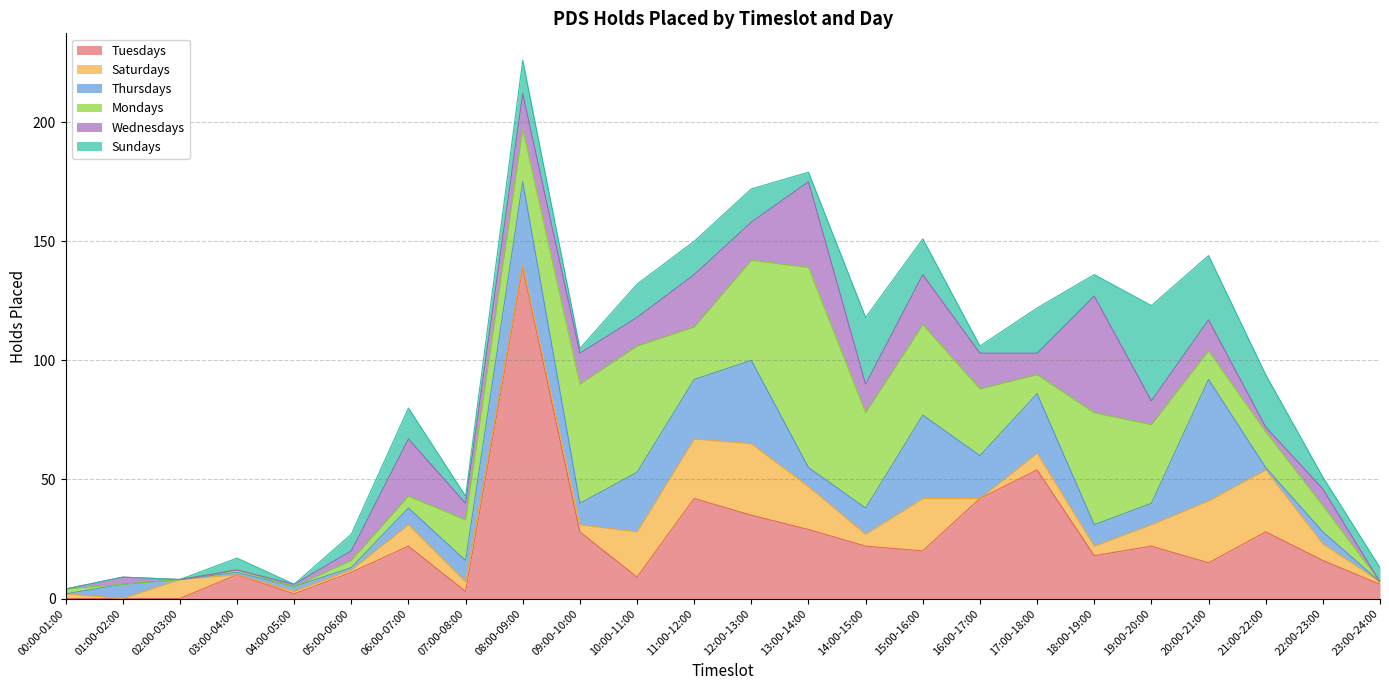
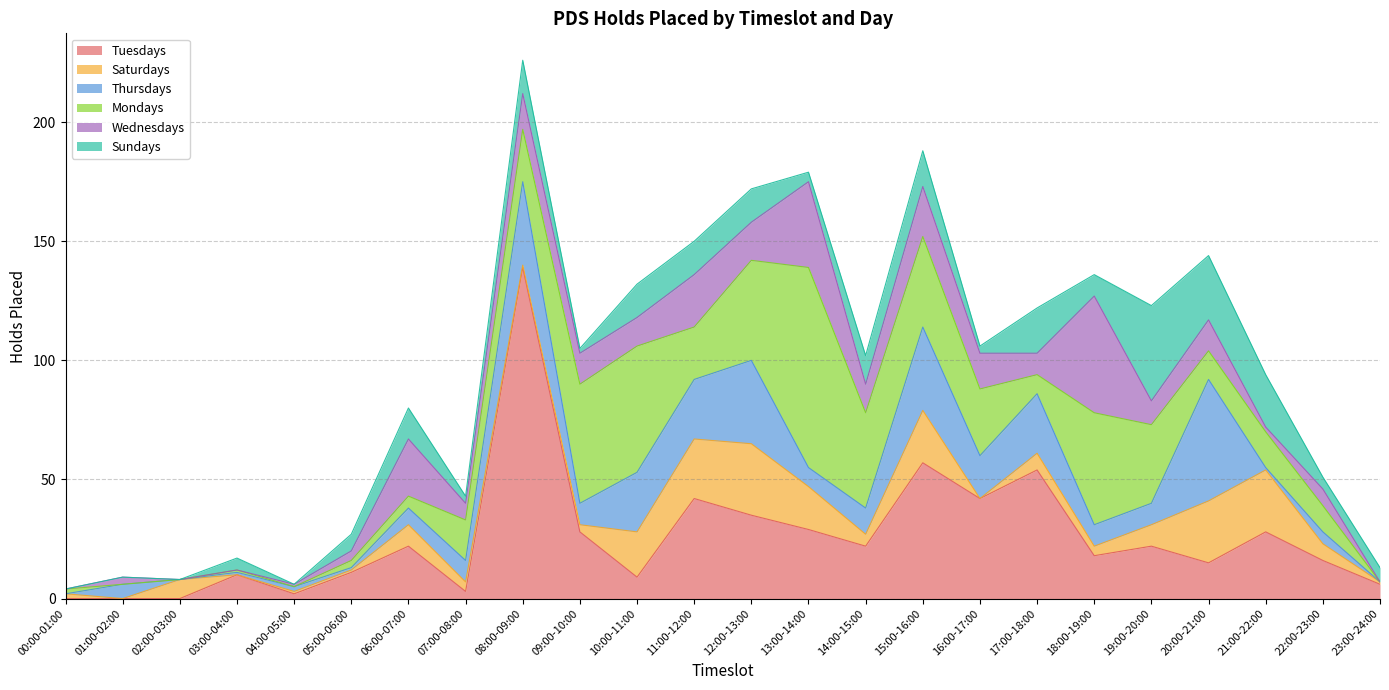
Sundays, 14:00-15:00: 28 -> 12
Tuesdays, 15:00-16:00: 20 -> 57
